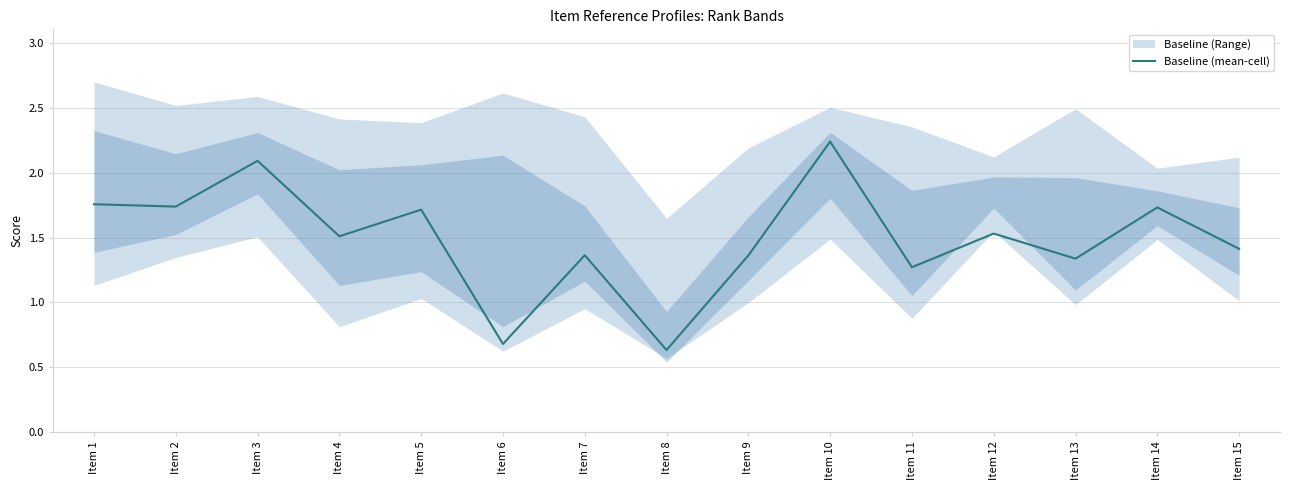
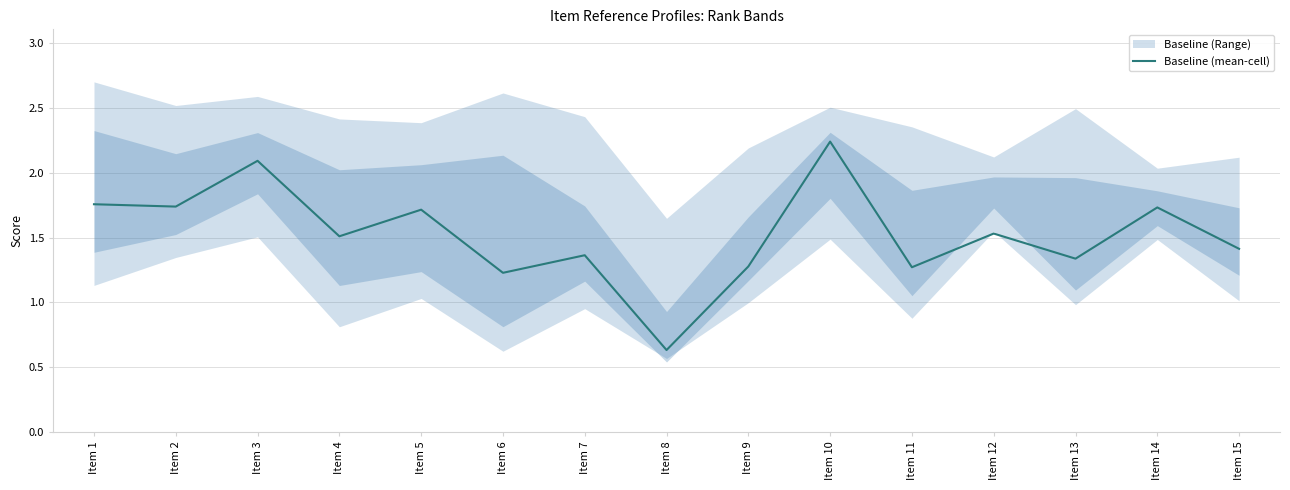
Baseline (mean-cell), Item 6: 0.68 -> 1.23
Baseline (mean-cell), Item 9: 1.36 -> 1.28
